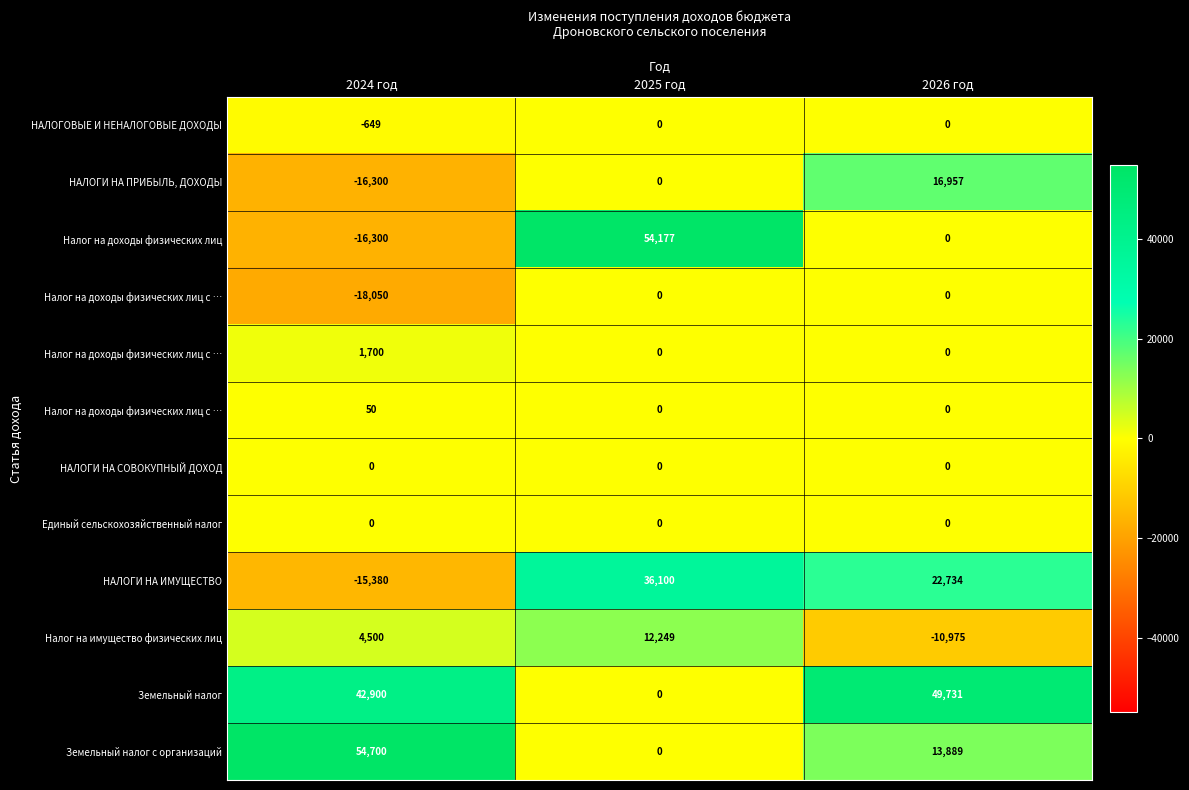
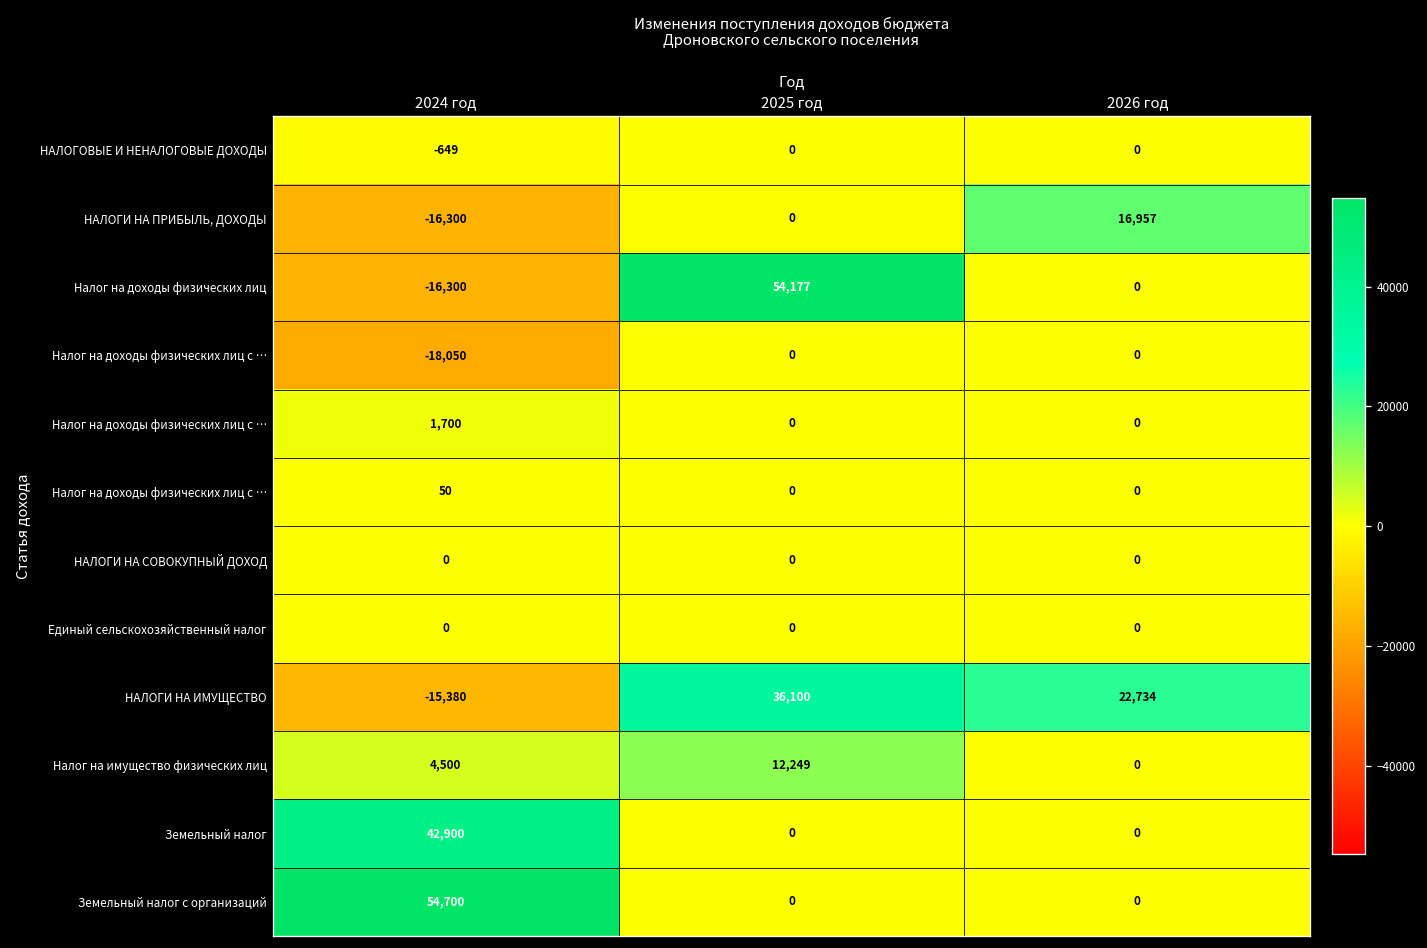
Налог на имущество физических лиц, 2026 год: -10,975 -> 0
Земельный налог, 2026 год: 49,731 -> 0
Земельный налог с организаций, 2026 год: 13,889 -> 0
